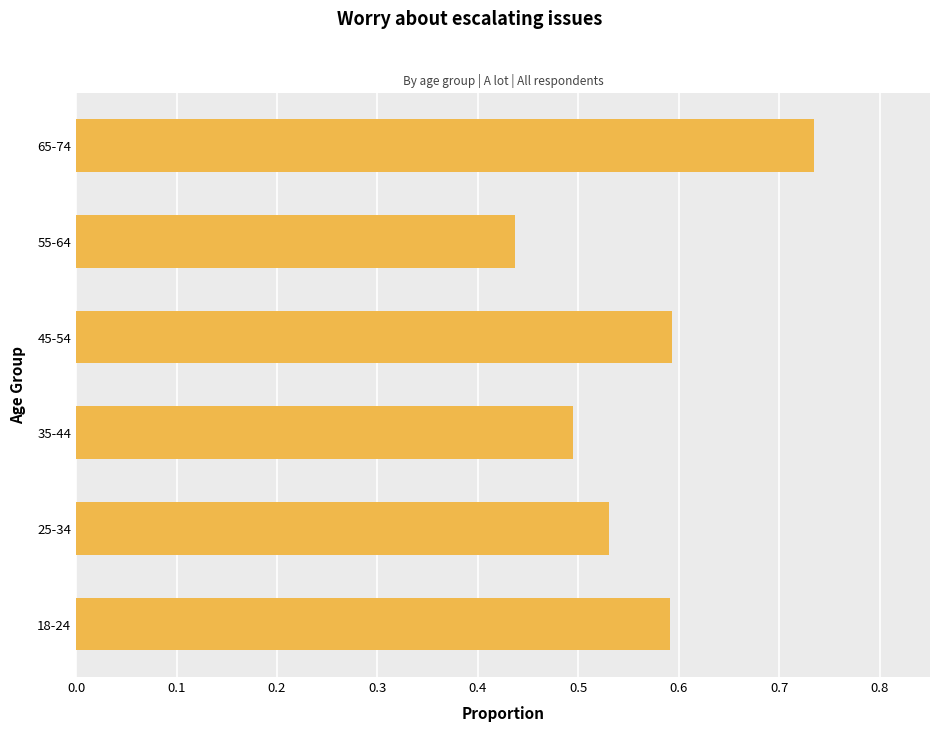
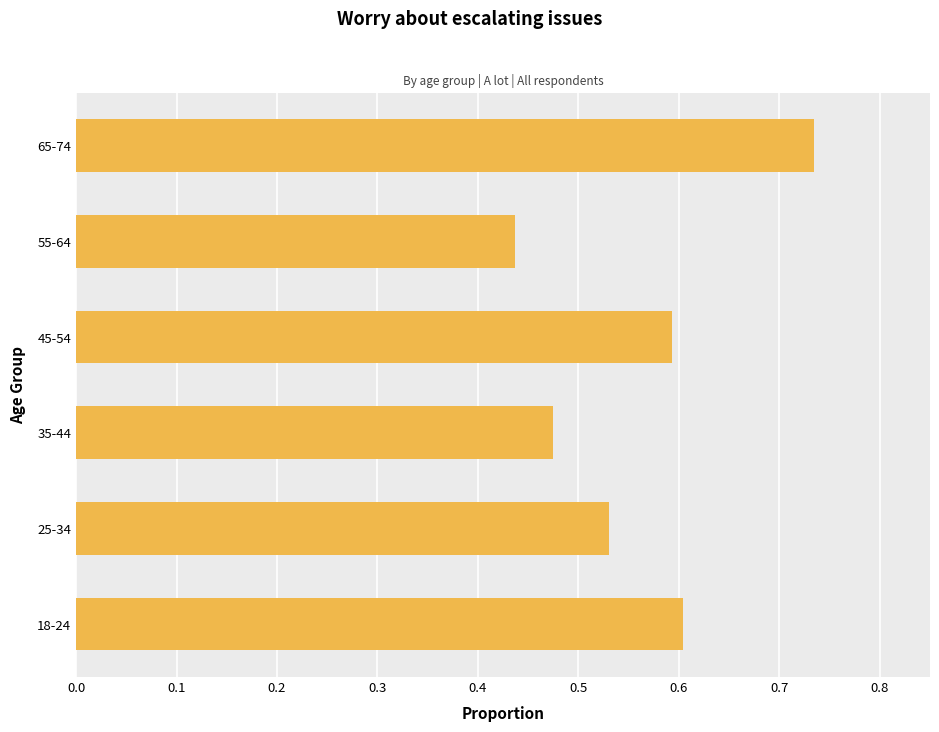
35-44: 0.495 -> 0.475
18-24: 0.591 -> 0.605
